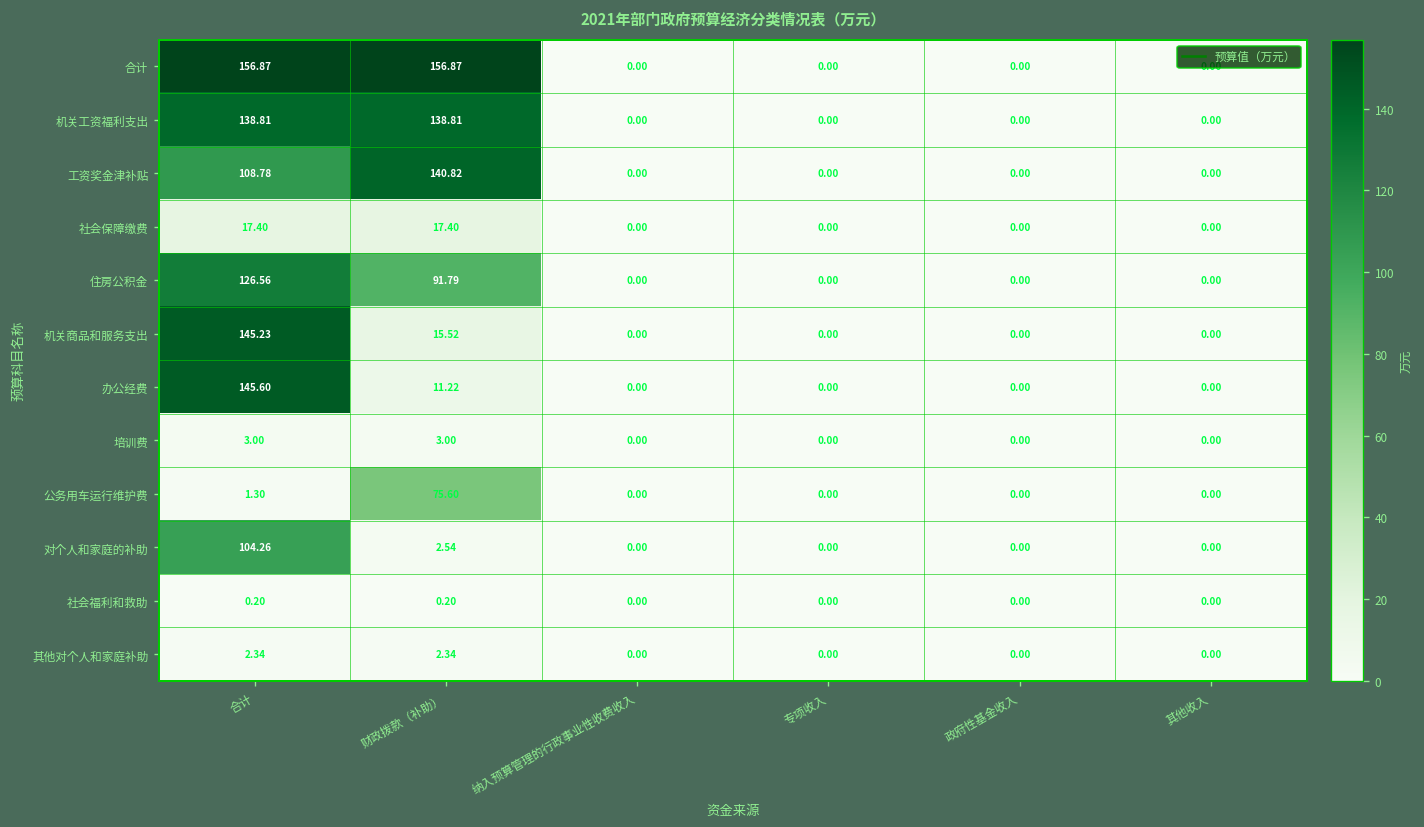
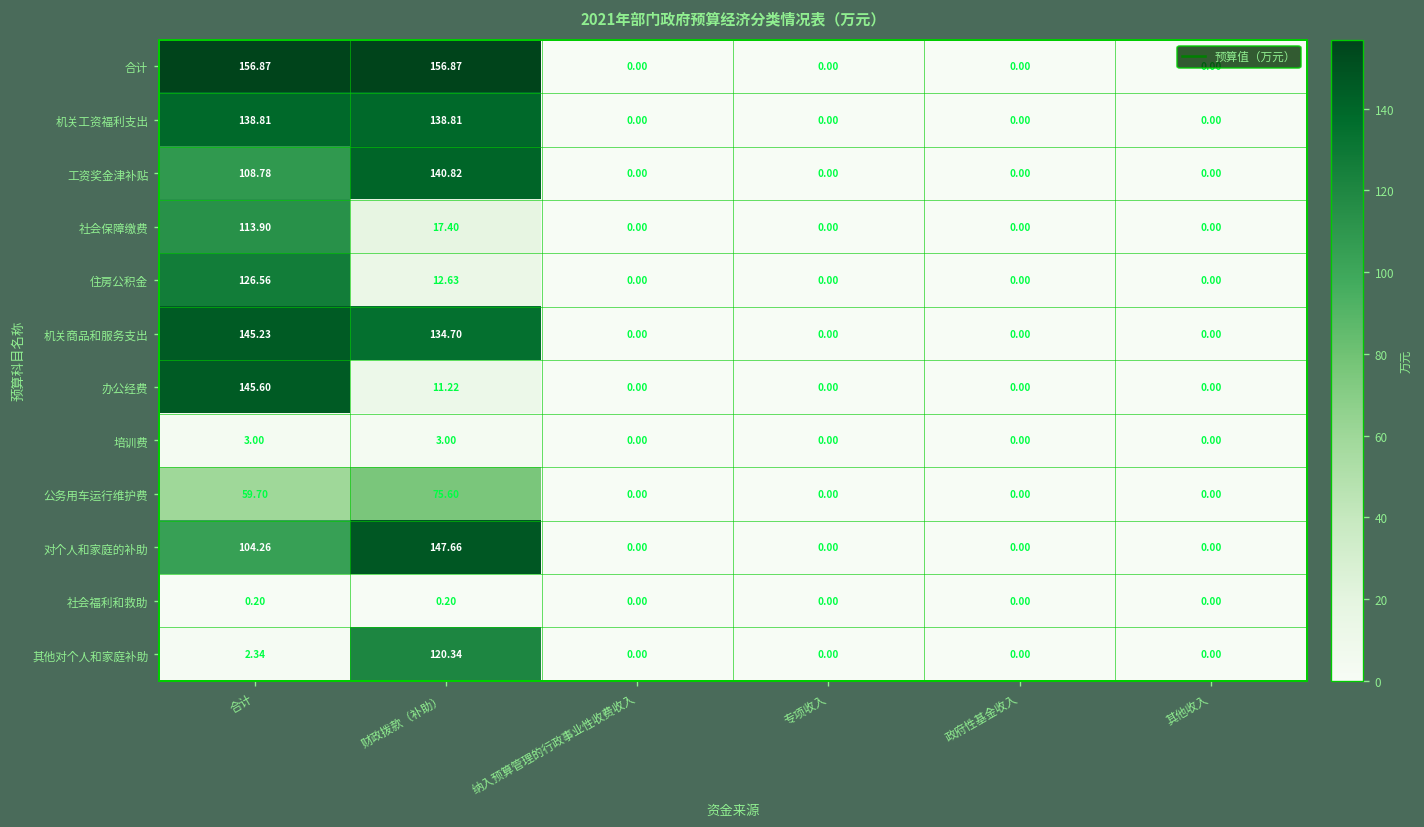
社会保障缴费, 合计: 17.40 -> 113.90
住房公积金, 财政拨款（补助）: 91.79 -> 12.63
机关商品和服务支出, 财政拨款（补助）: 15.52 -> 134.70
公务用车运行维护费, 合计: 1.30 -> 59.70
对个人和家庭的补助, 财政拨款（补助）: 2.54 -> 147.66
其他对个人和家庭补助, 财政拨款（补助）: 2.34 -> 120.34
